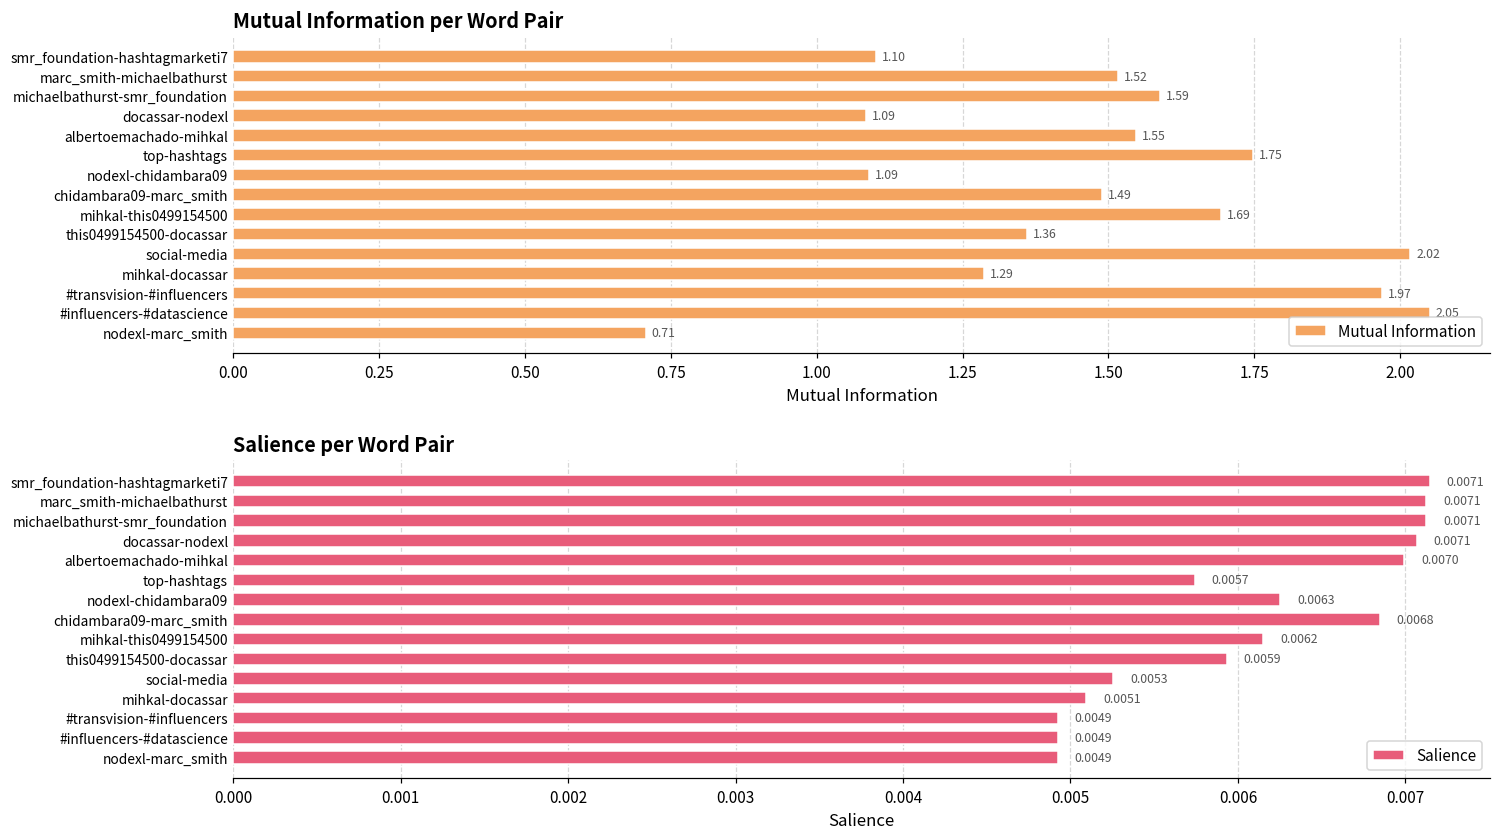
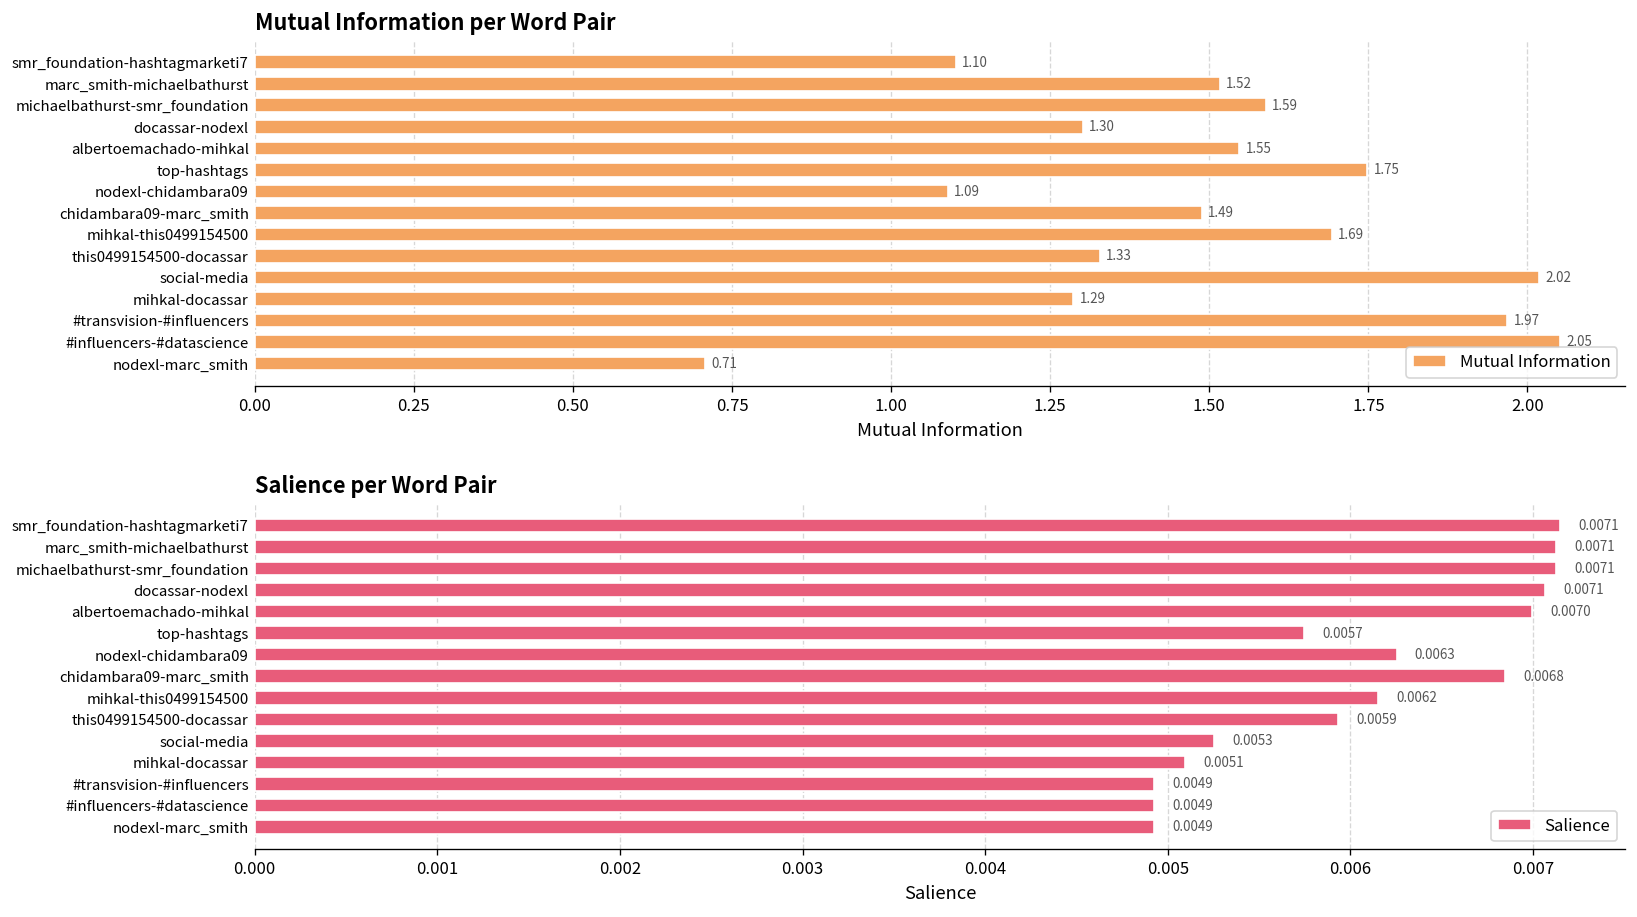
Mutual Information per Word Pair, docassar-nodexl: 1.09 -> 1.30
Mutual Information per Word Pair, this0499154500-docassar: 1.36 -> 1.33
